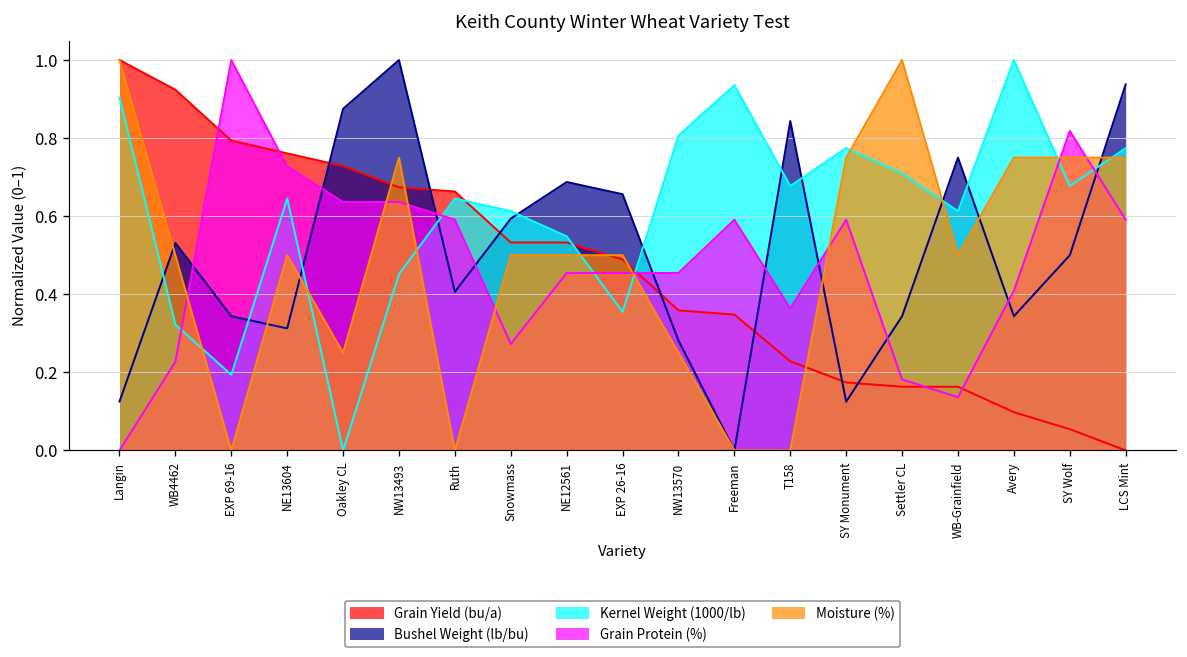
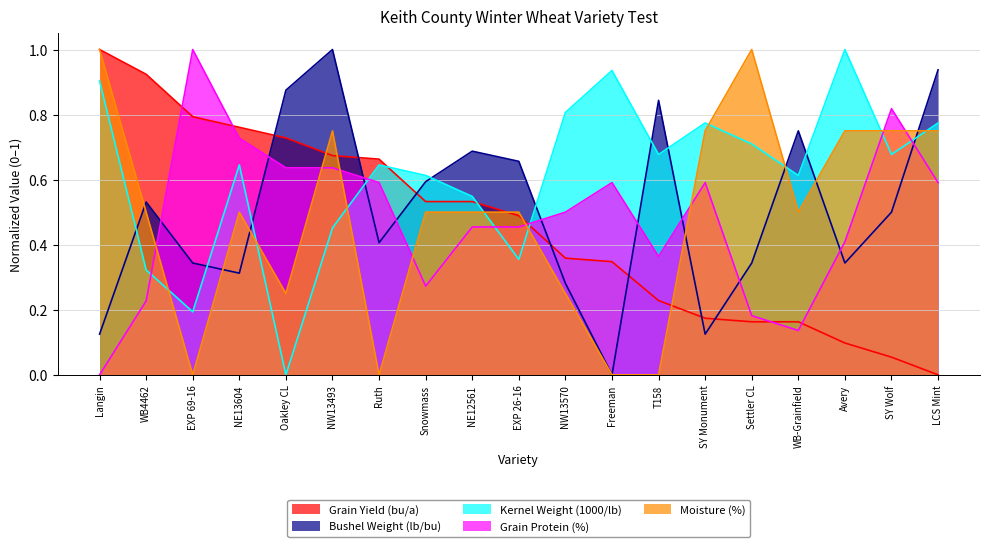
Grain Protein (%), NW13570: 0.45 -> 0.50
